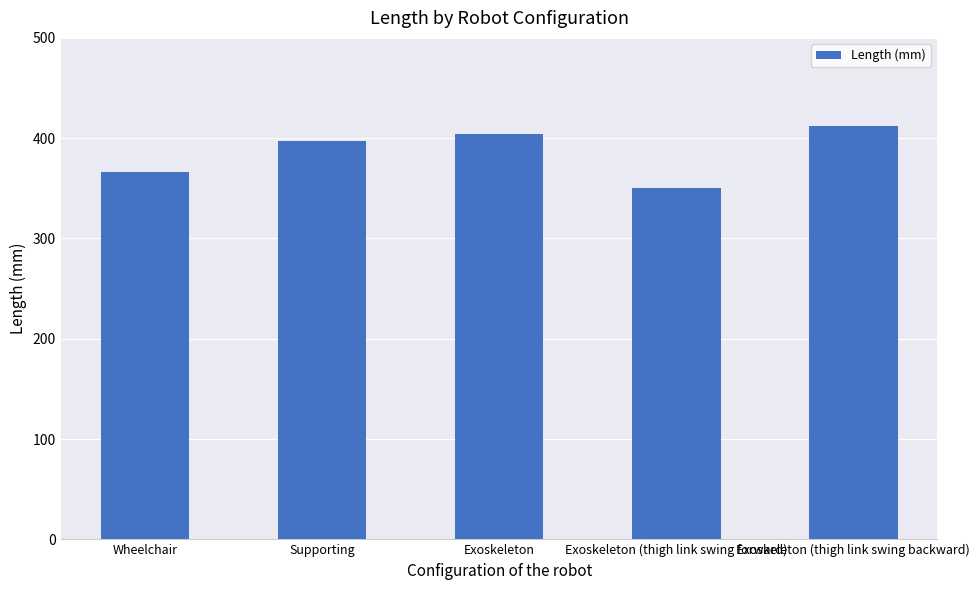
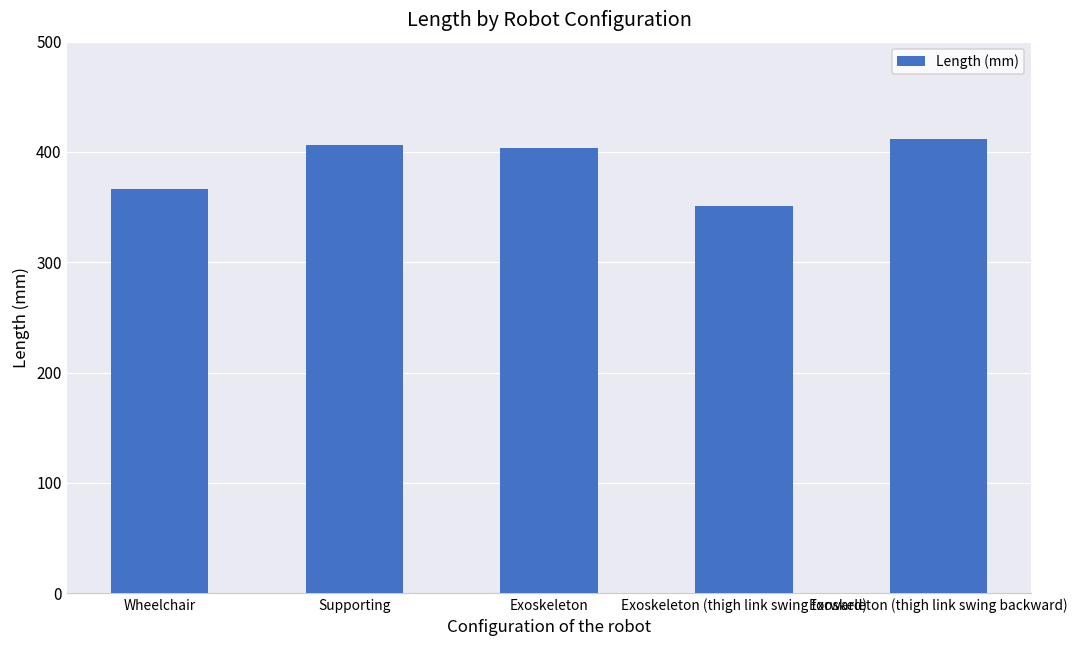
Supporting: 397 -> 406
